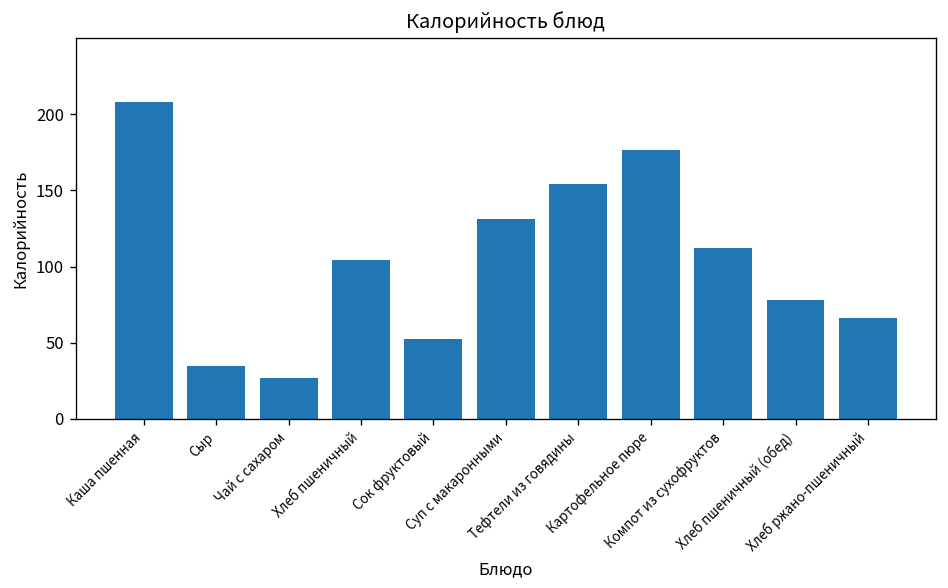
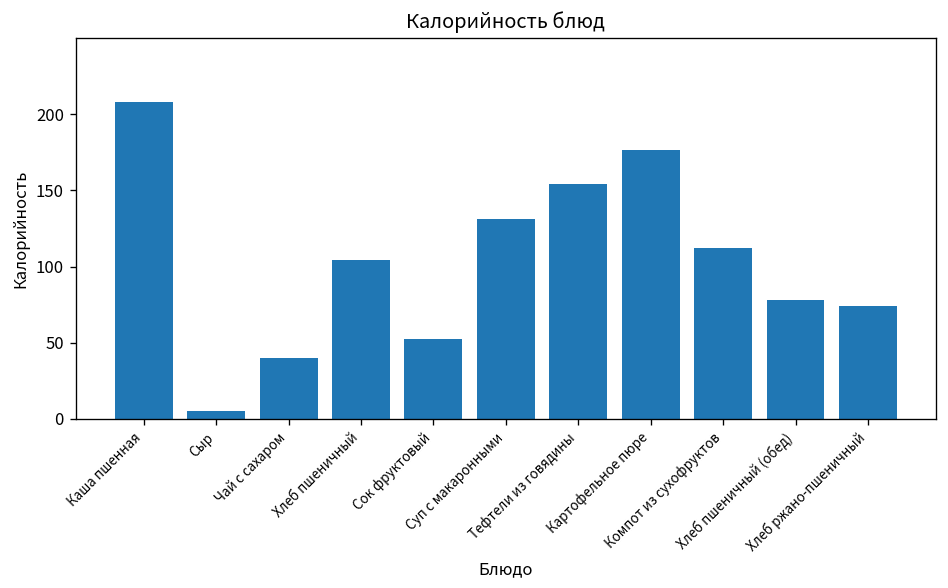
Сыр: 35 -> 5
Чай с сахаром: 27 -> 40
Хлеб ржано-пшеничный: 66 -> 74
